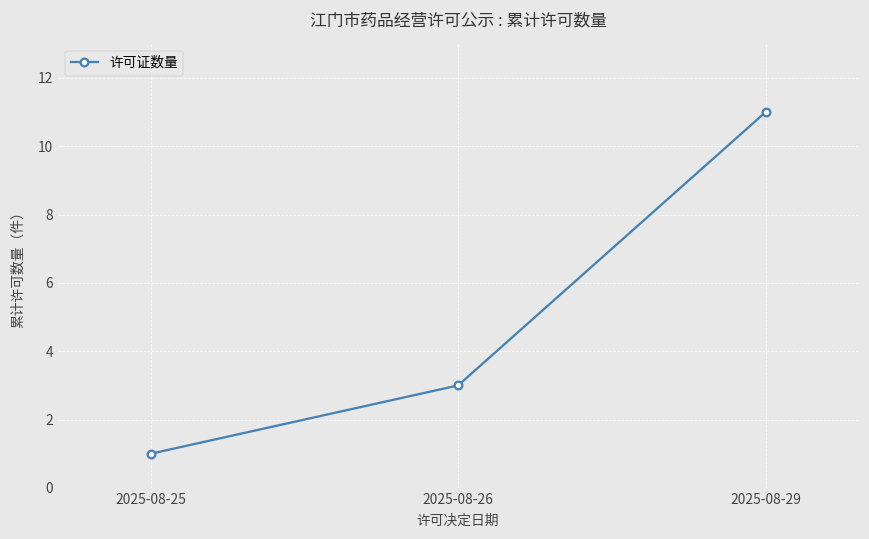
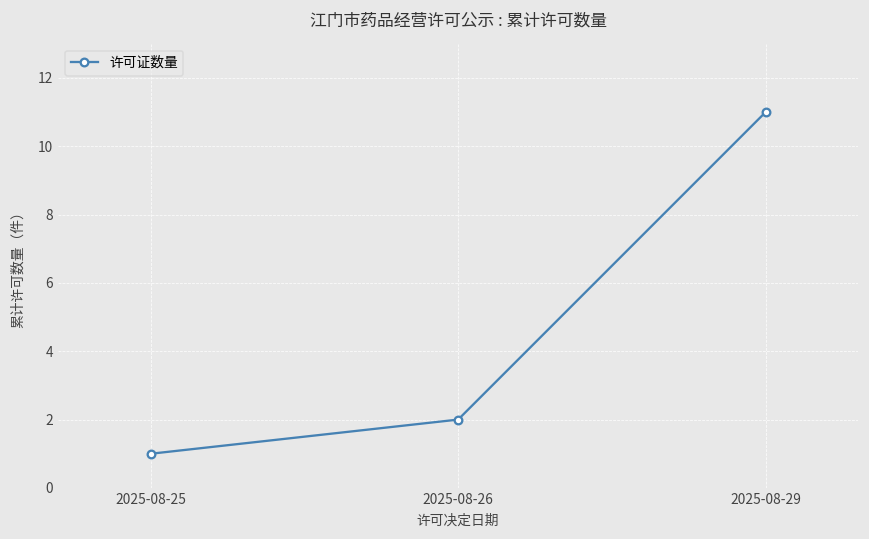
2025-08-26: 3 -> 2
